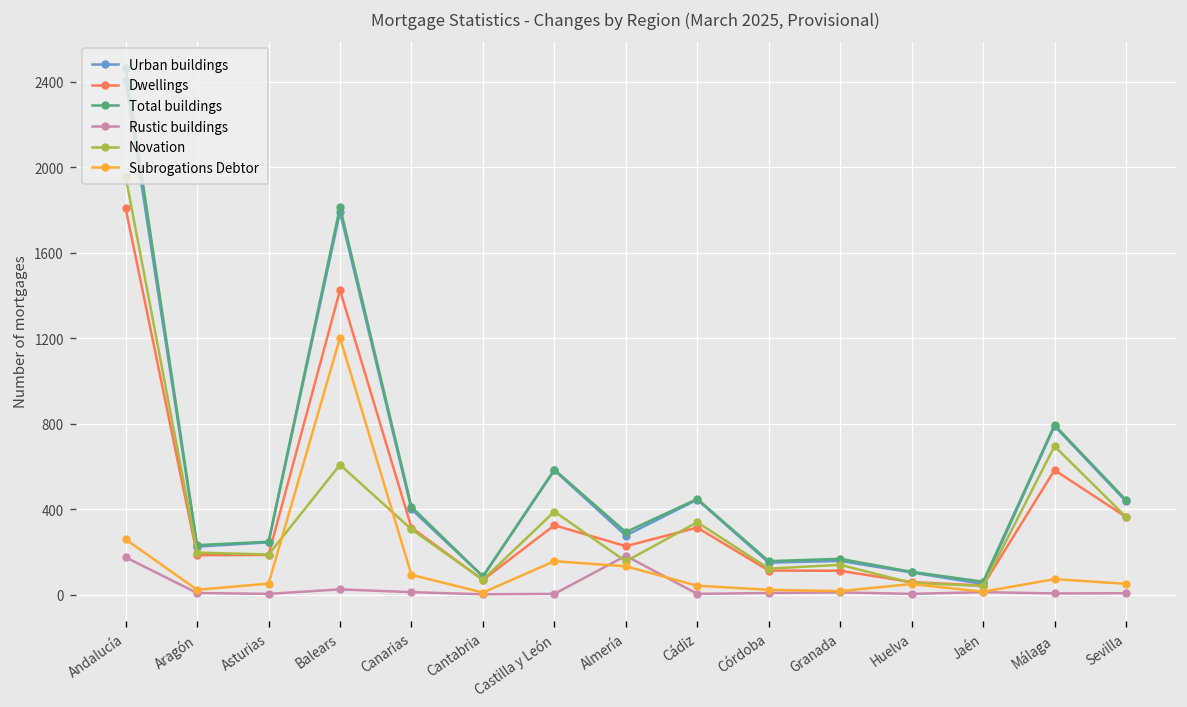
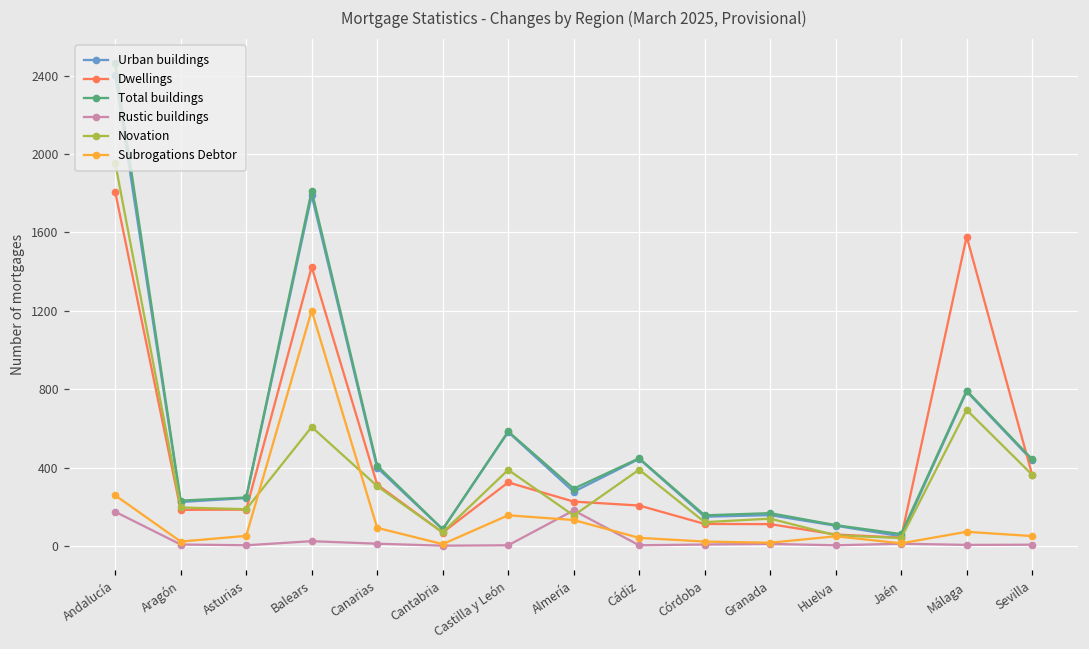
Dwellings, Cádiz: 310 -> 210
Novation, Cádiz: 340 -> 390
Dwellings, Málaga: 580 -> 1580
